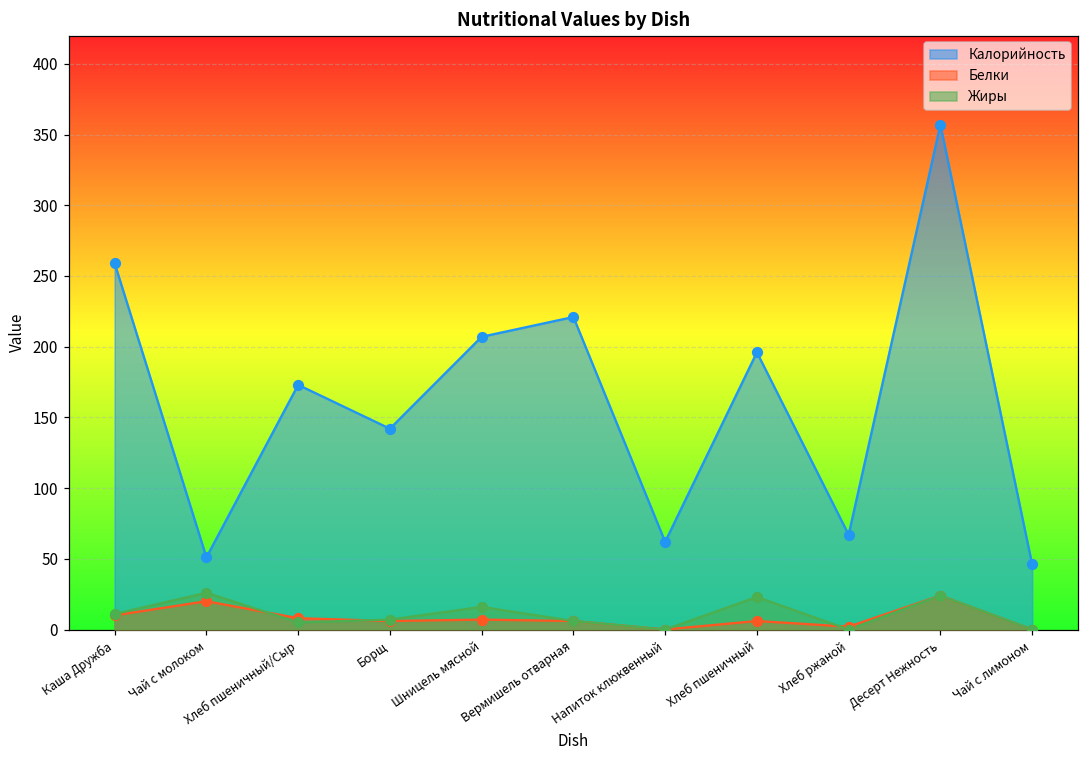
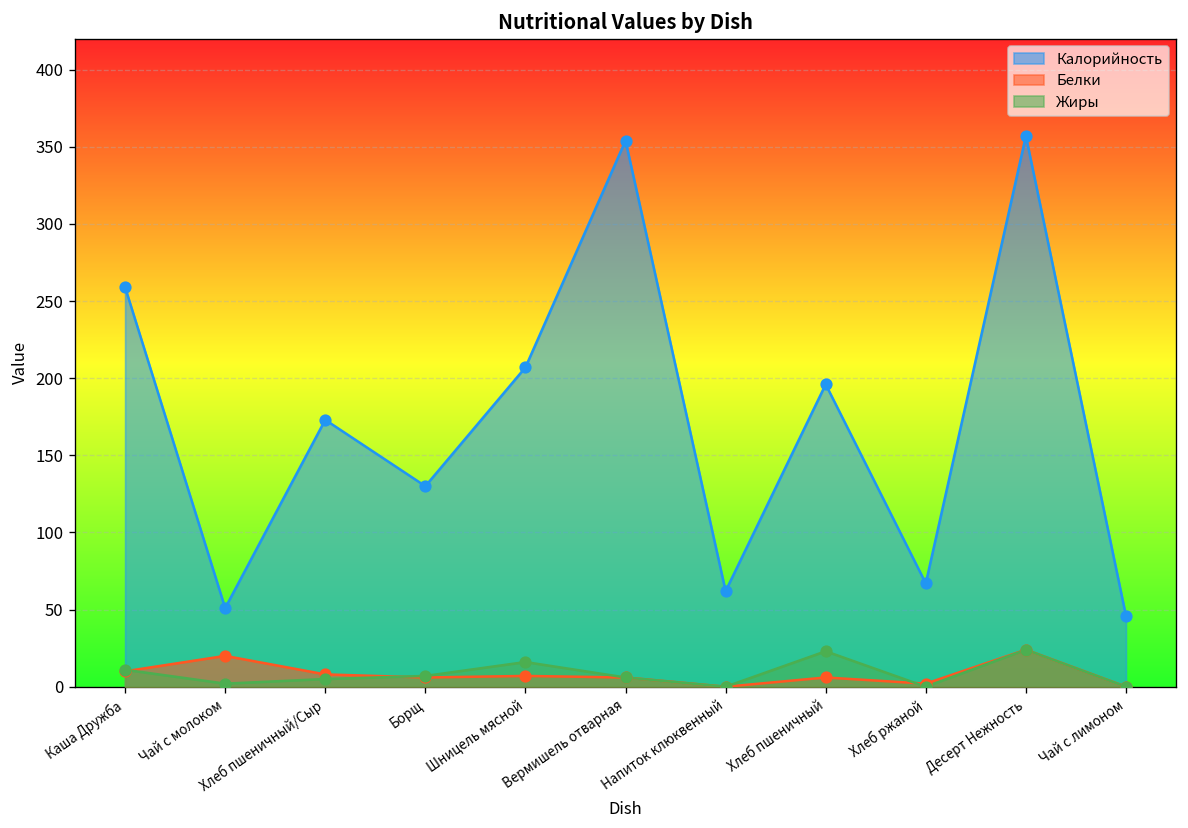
Жиры, Чай с молоком: 26 -> 2
Калорийность, Борщ: 142 -> 130
Калорийность, Вермишель отварная: 221 -> 354
